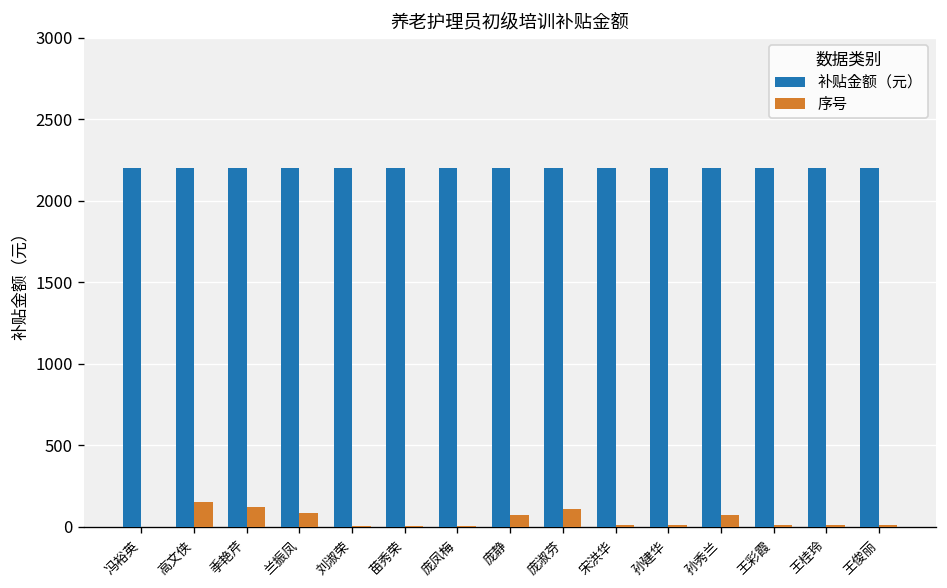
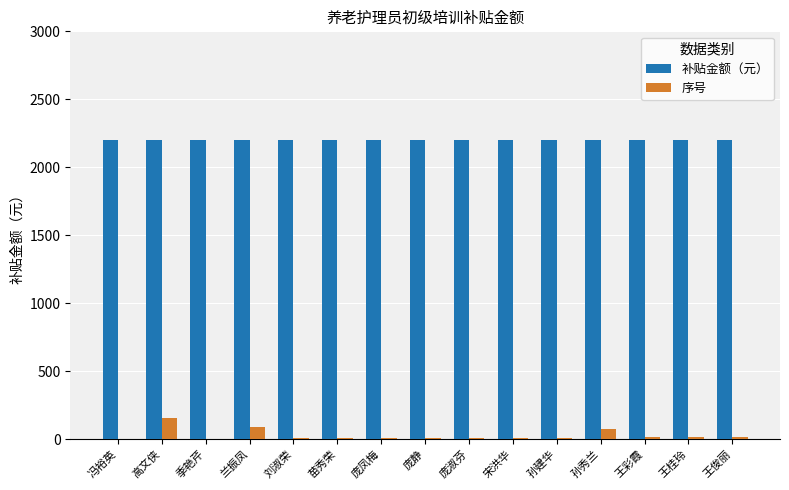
序号, 季艳芹: 120 -> 0
序号, 庞静: 80 -> 10
序号, 庞淑芬: 110 -> 10
